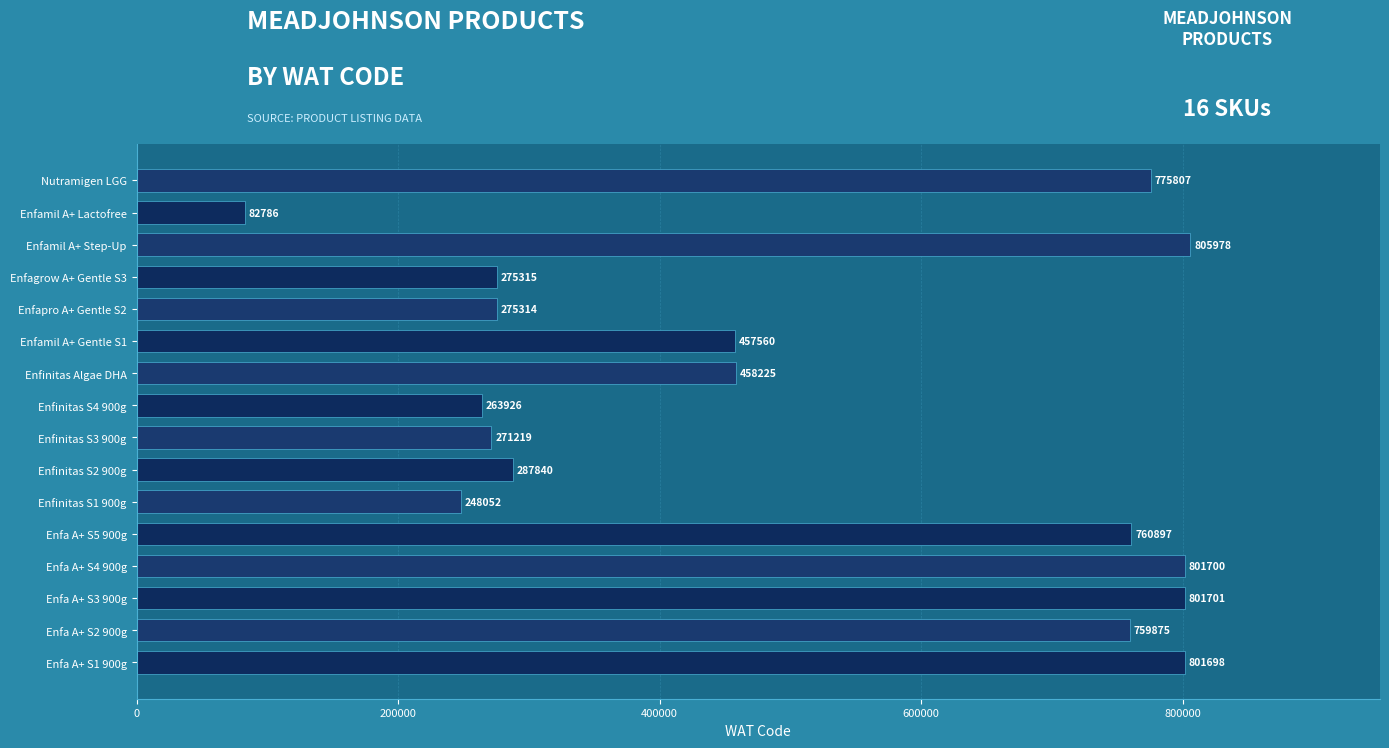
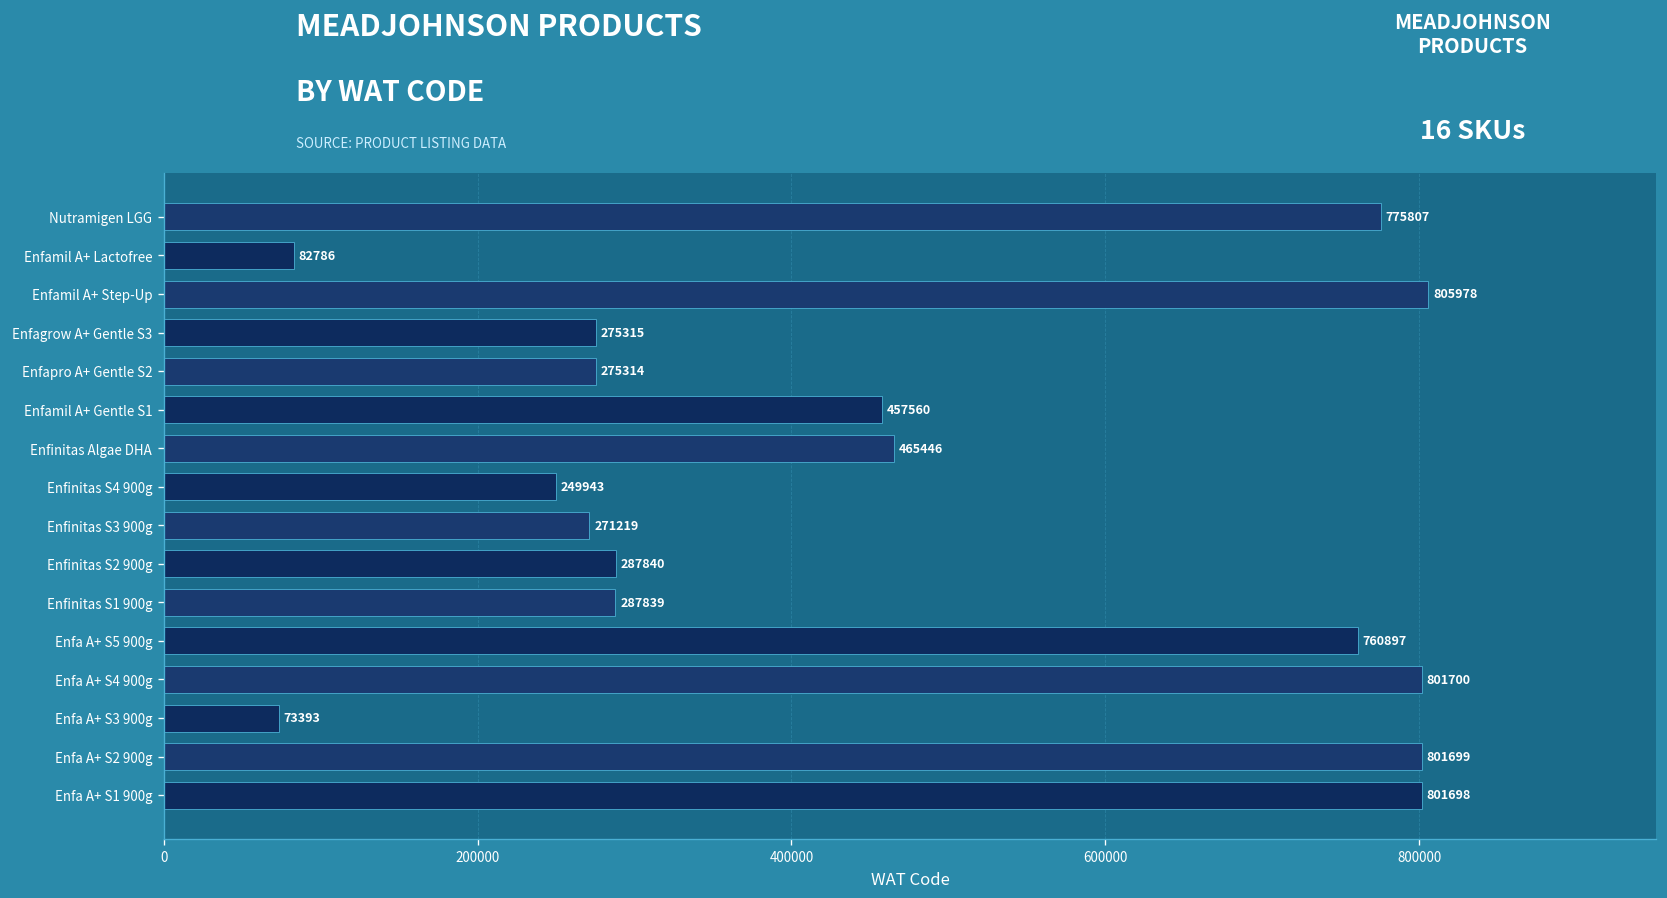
Enfinitas Algae DHA: 458225 -> 465446
Enfinitas S4 900g: 263926 -> 249943
Enfinitas S1 900g: 248052 -> 287839
Enfa A+ S3 900g: 801701 -> 73393
Enfa A+ S2 900g: 759875 -> 801699
